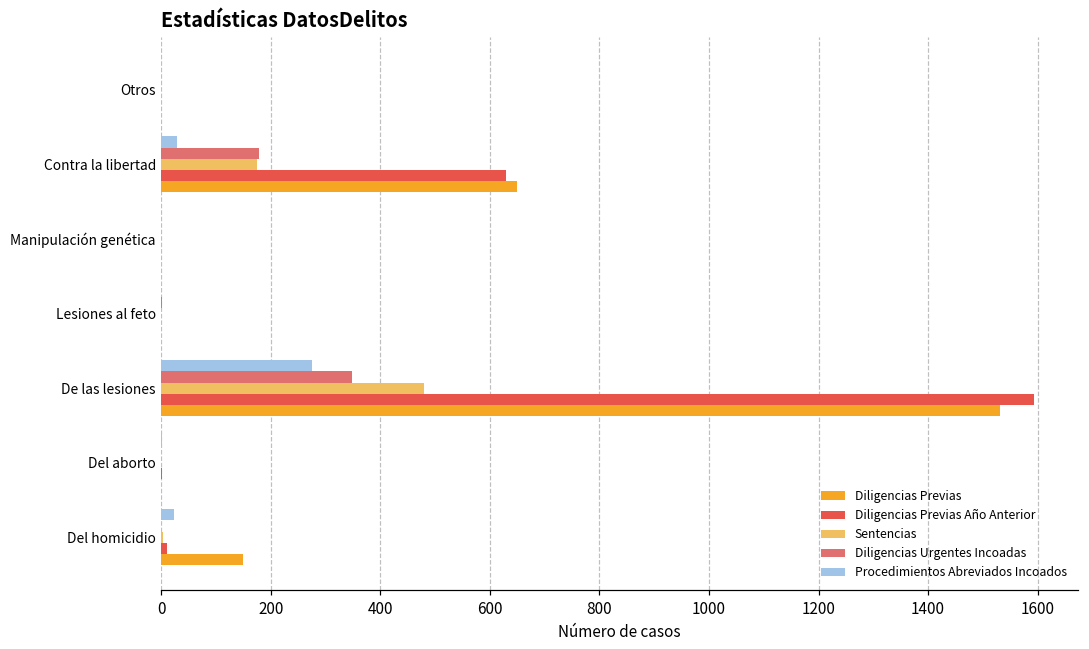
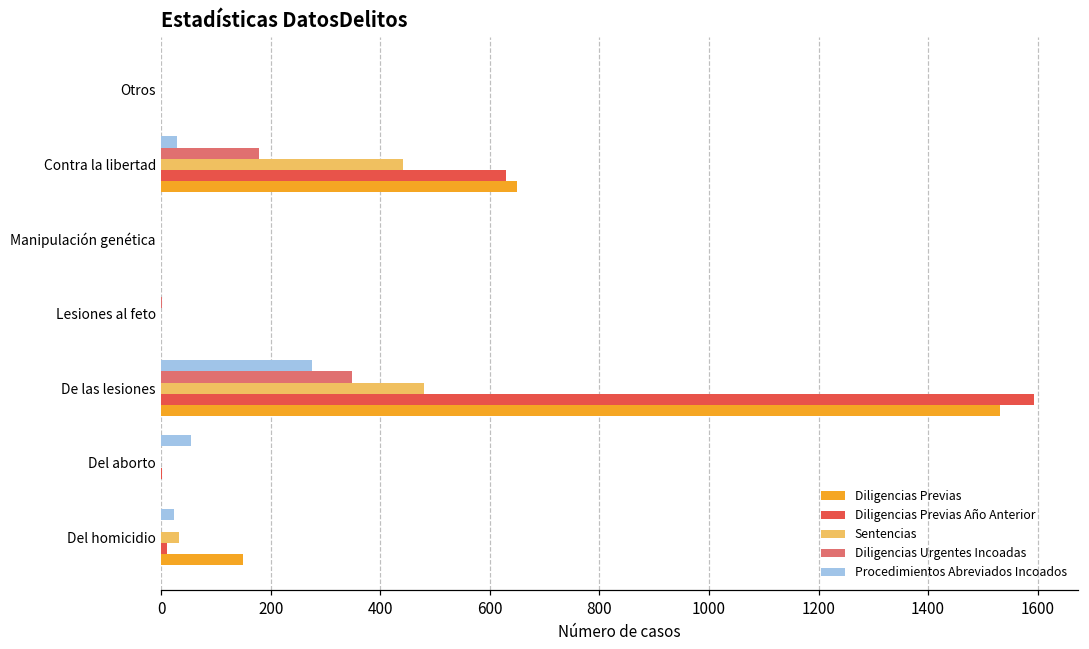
Sentencias, Contra la libertad: 170 -> 440
Procedimientos Abreviados Incoados, Del aborto: 0 -> 60
Sentencias, Del homicidio: 0 -> 30
